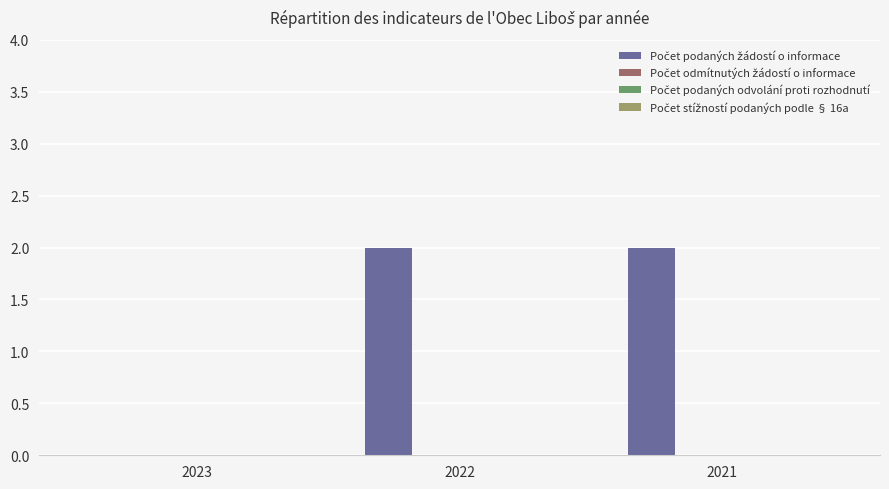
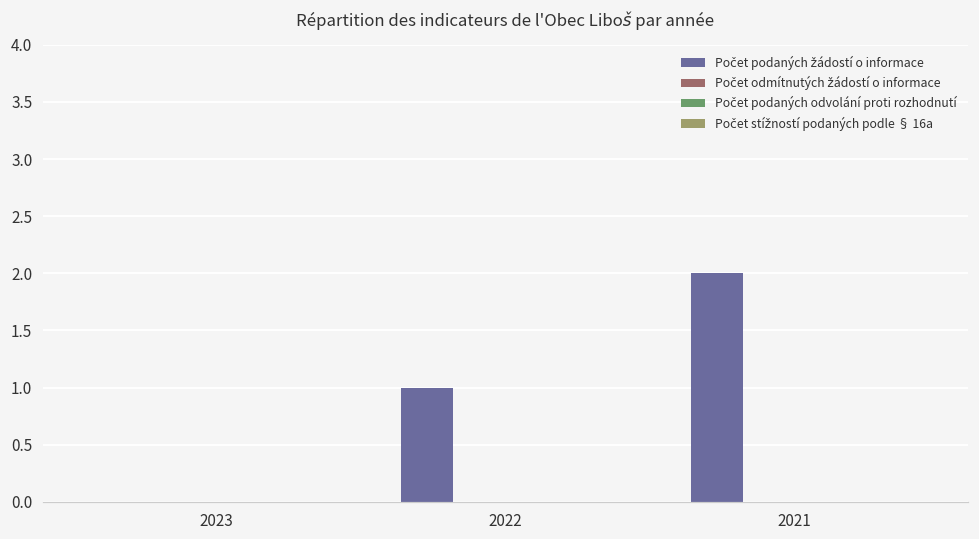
Počet podaných žádostí o informace, 2022: 2 -> 1
